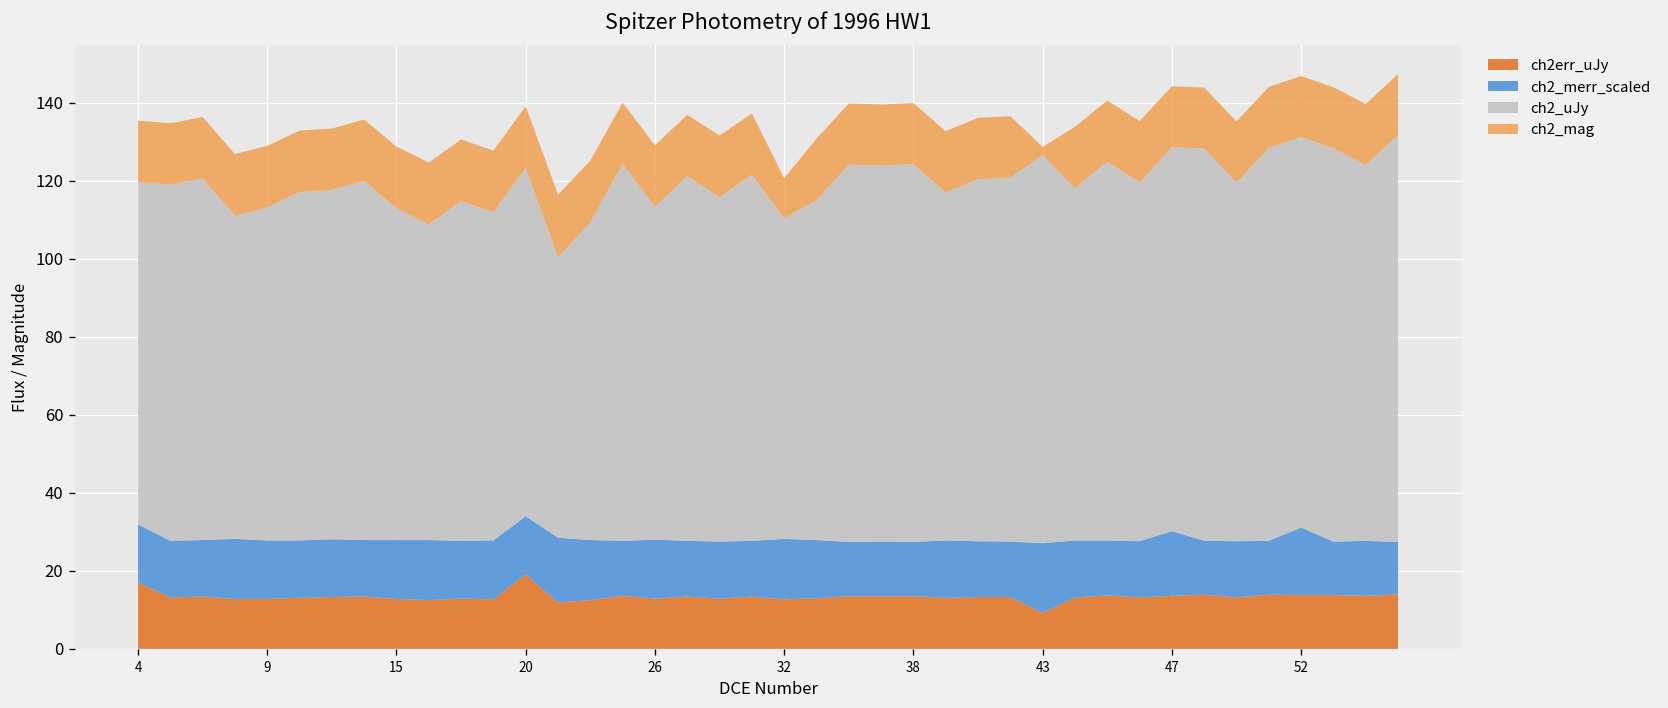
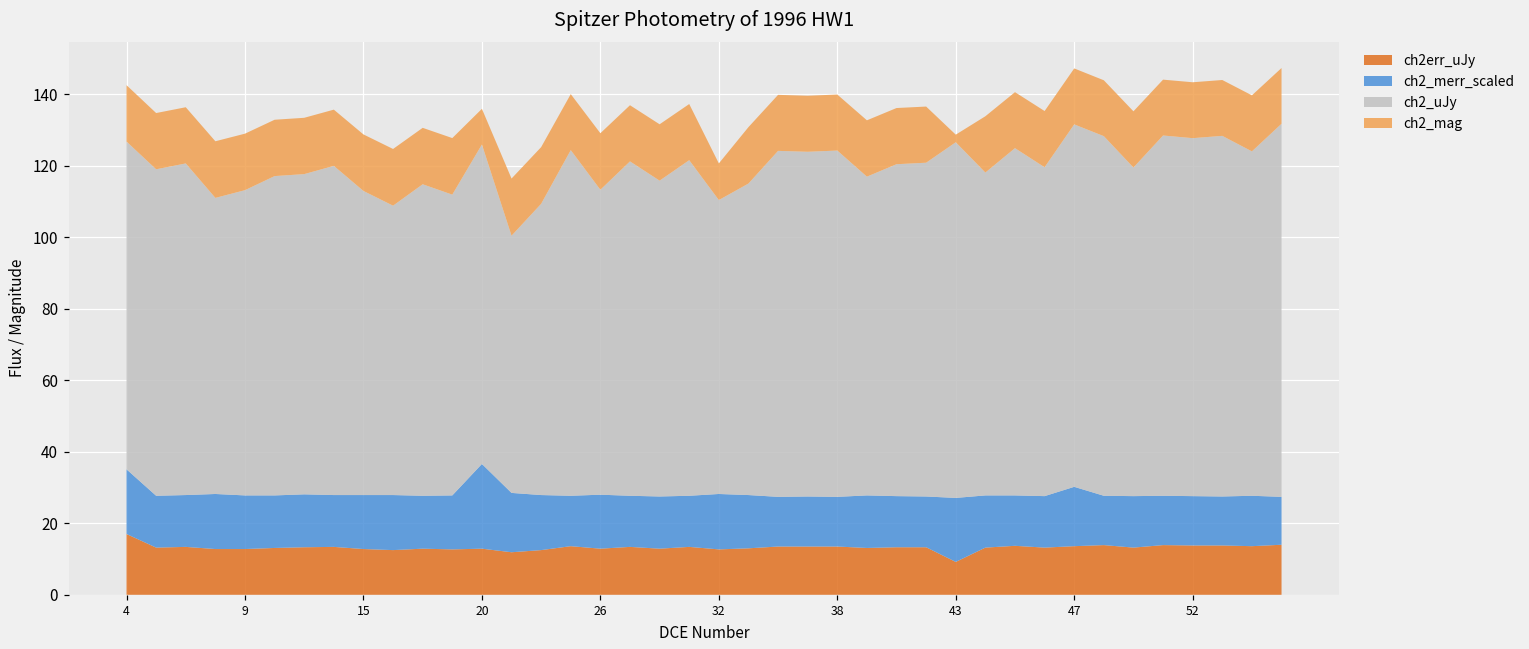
ch2_merr_scaled, 4: 15 -> 18
ch2_uJy, 4: 88 -> 92
ch2err_uJy, 20: 19 -> 13
ch2_merr_scaled, 20: 15 -> 24
ch2_mag, 20: 16 -> 10
ch2_uJy, 47: 98 -> 101
ch2_merr_scaled, 52: 17 -> 14
